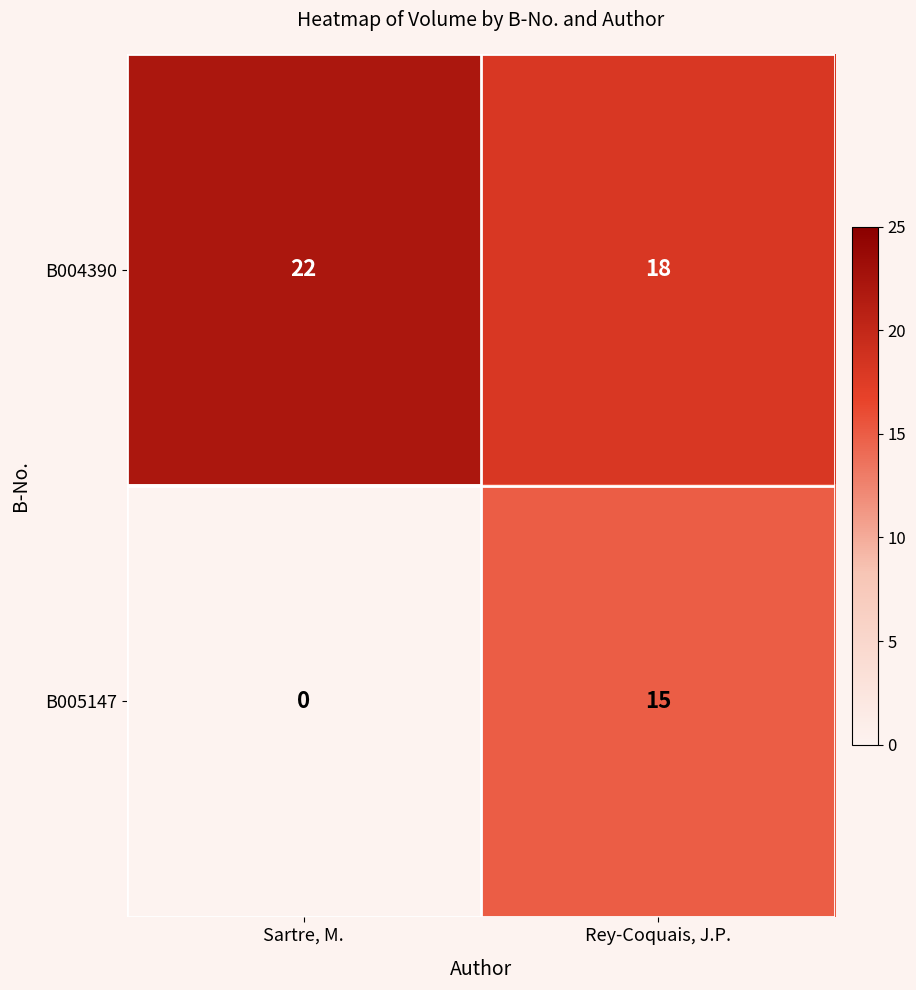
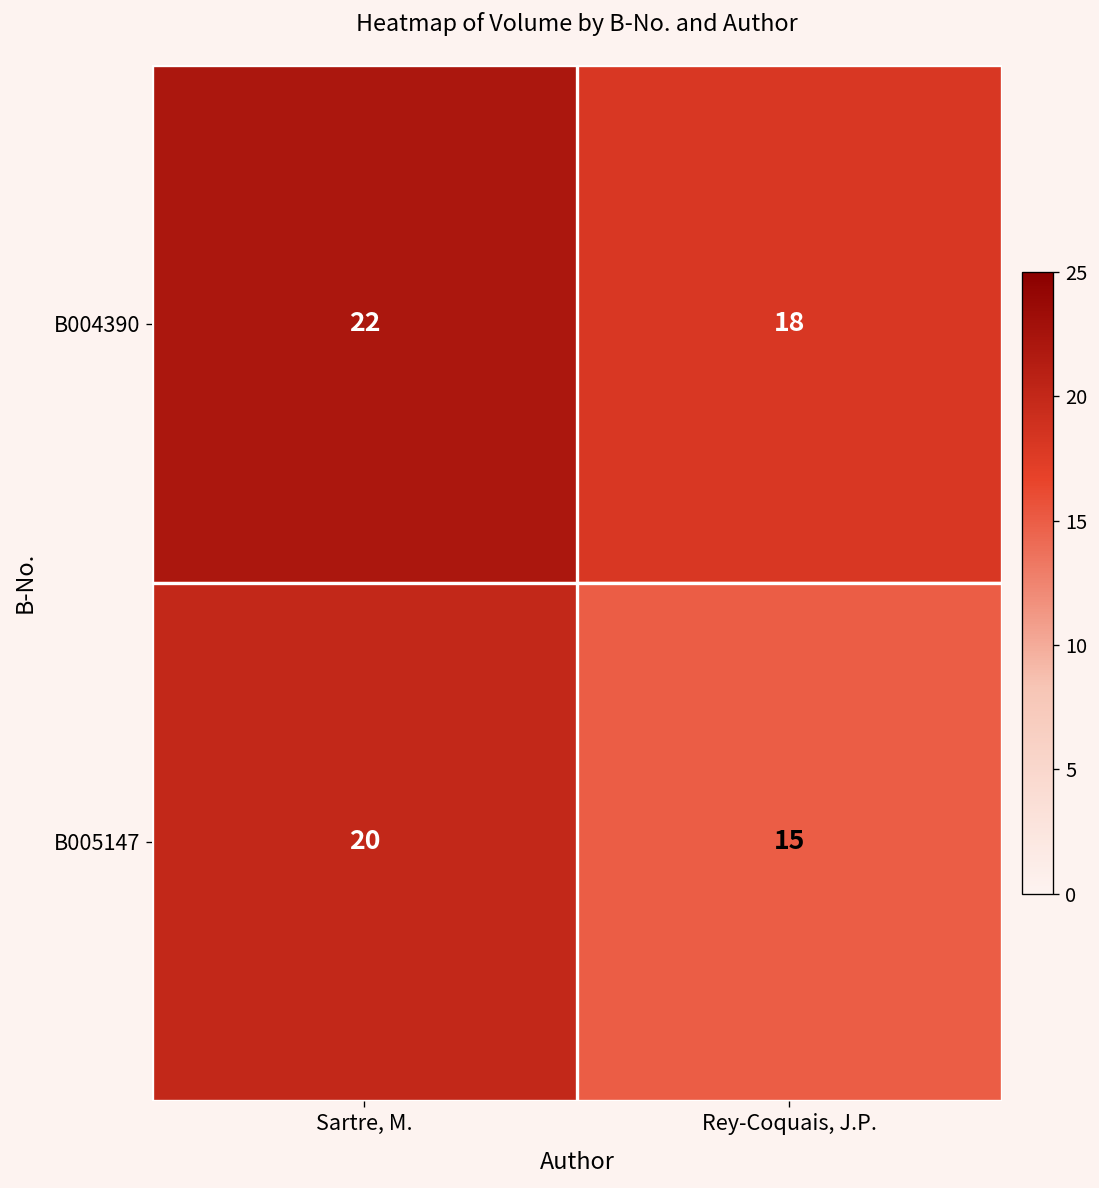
B005147, Sartre, M.: 0 -> 20
